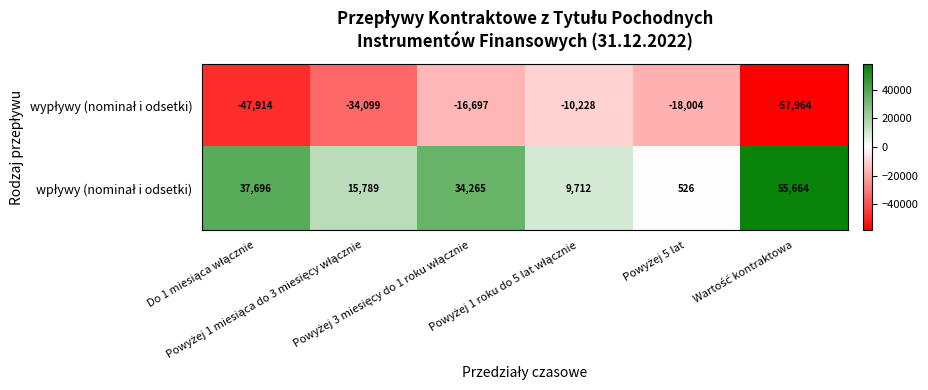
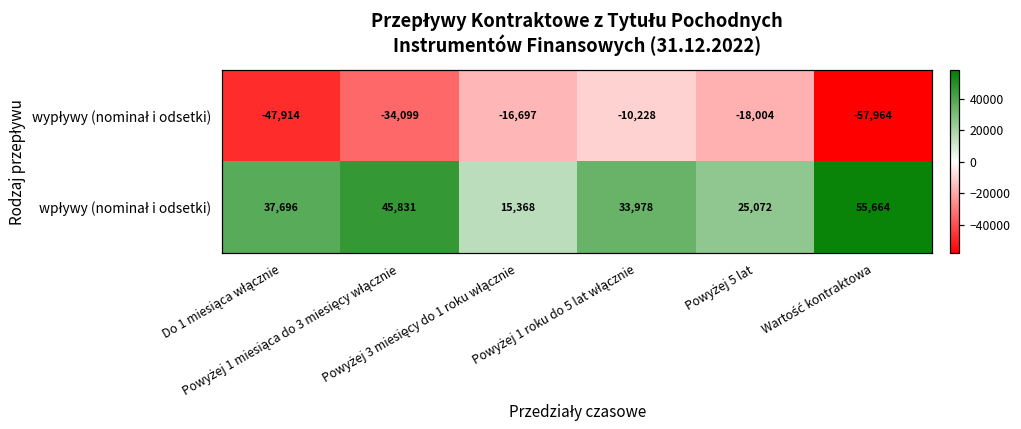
wpływy (nominał i odsetki), Powyżej 1 miesiąca do 3 miesięcy włącznie: 15,789 -> 45,831
wpływy (nominał i odsetki), Powyżej 3 miesięcy do 1 roku włącznie: 34,265 -> 15,368
wpływy (nominał i odsetki), Powyżej 1 roku do 5 lat włącznie: 9,712 -> 33,978
wpływy (nominał i odsetki), Powyżej 5 lat: 526 -> 25,072
